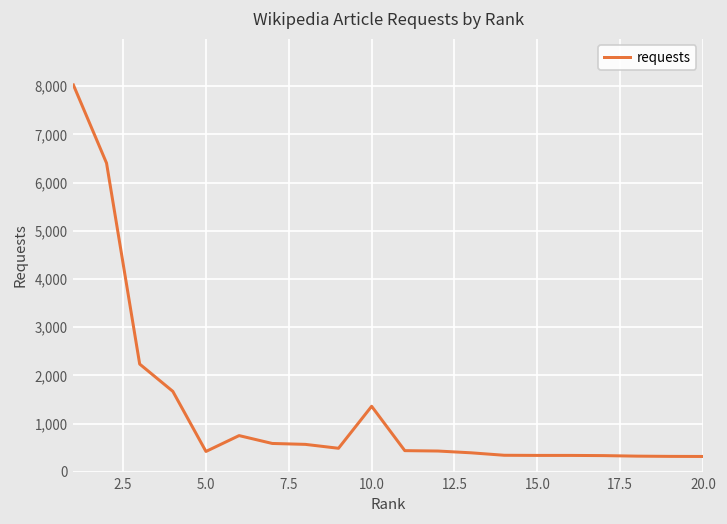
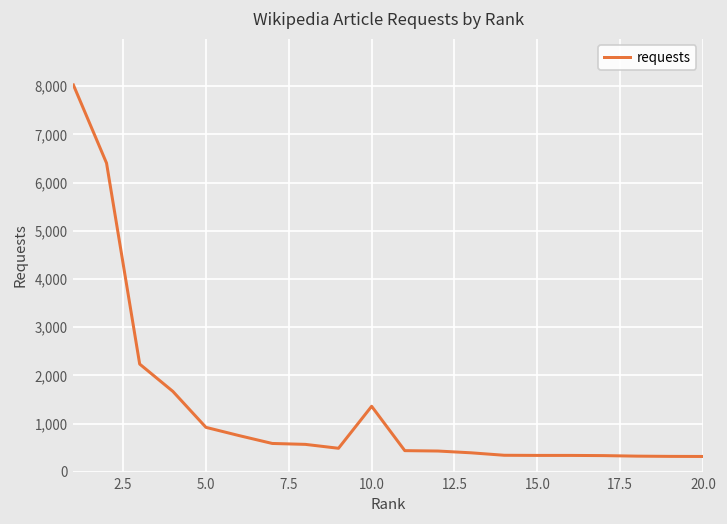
5.0: 400 -> 900
